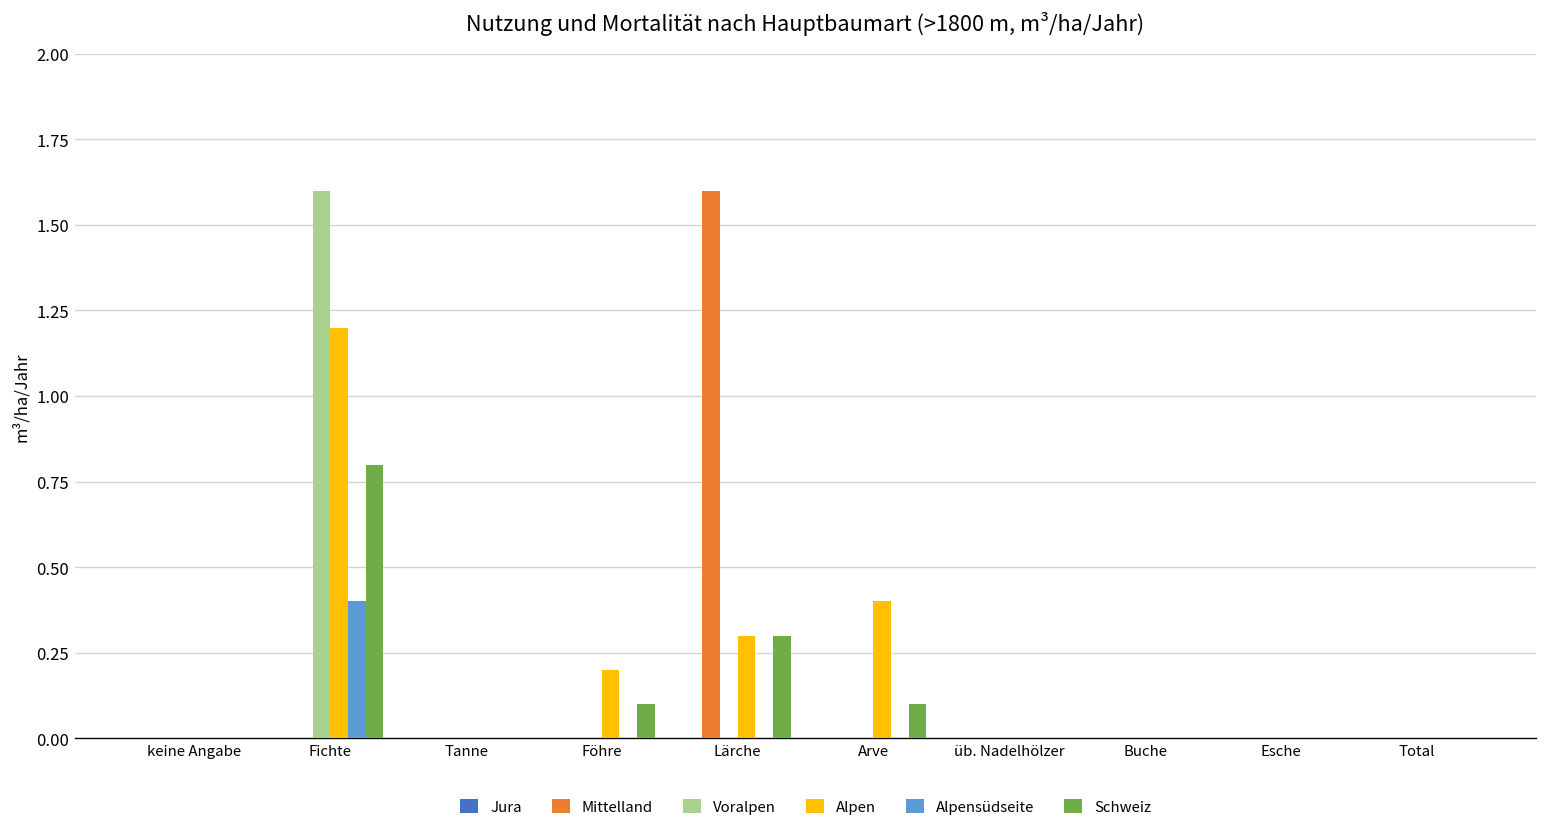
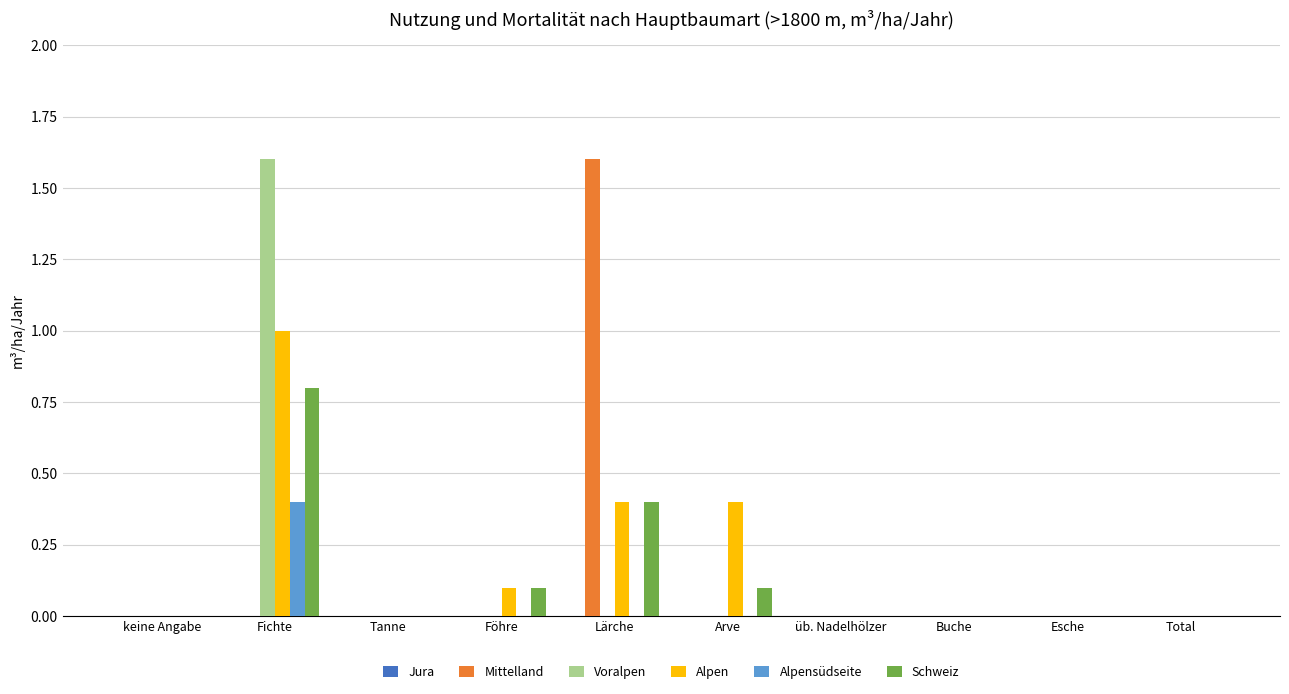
Alpen, Fichte: 1.2 -> 1.0
Alpen, Föhre: 0.2 -> 0.1
Alpen, Lärche: 0.3 -> 0.4
Schweiz, Lärche: 0.3 -> 0.4
